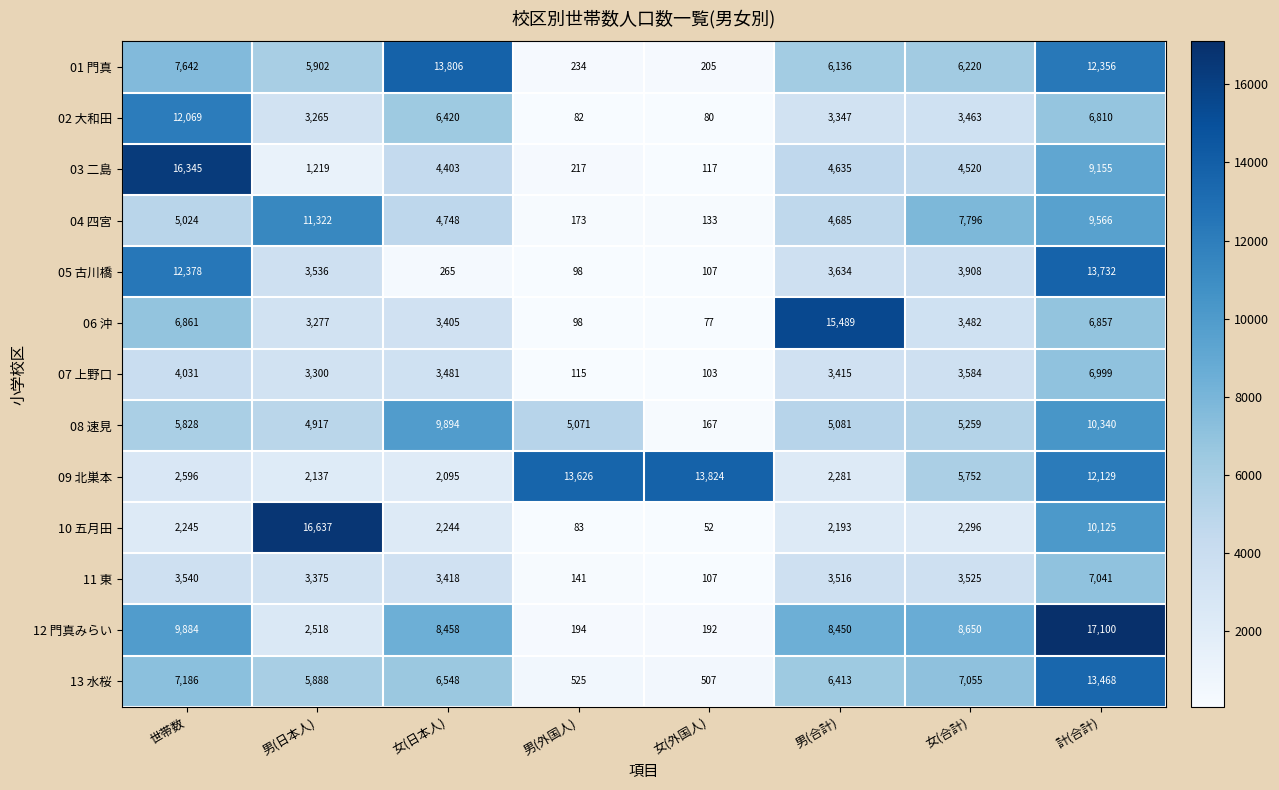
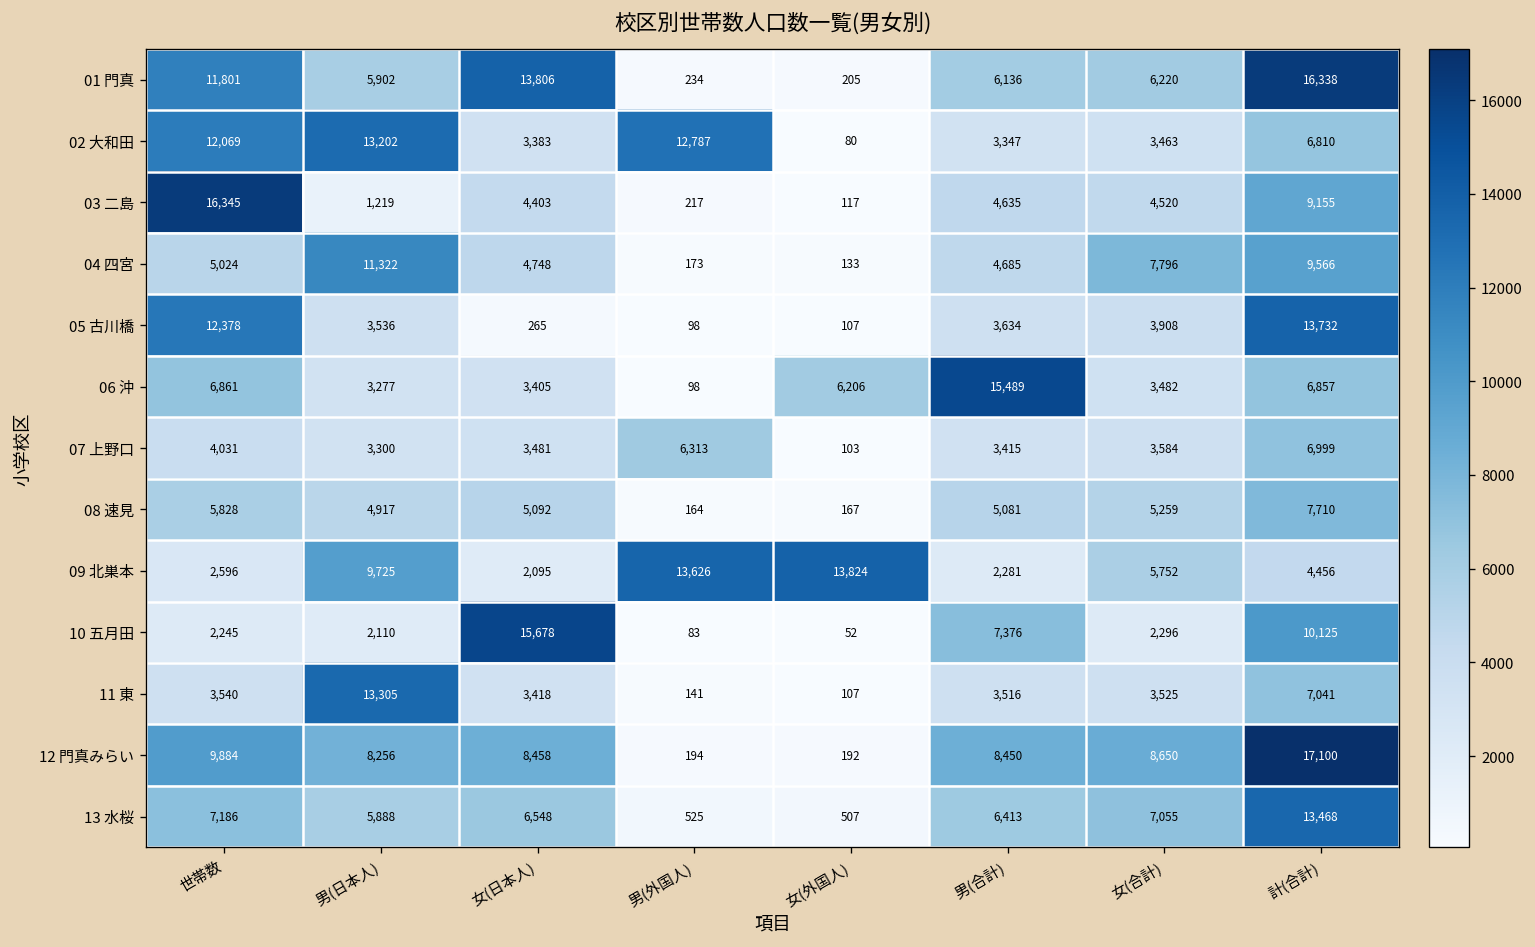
01 門真, 世帯数: 7,642 -> 11,801
01 門真, 計(合計): 12,356 -> 16,338
02 大和田, 男(日本人): 3,265 -> 13,202
02 大和田, 女(日本人): 6,420 -> 3,383
02 大和田, 男(外国人): 82 -> 12,787
06 沖, 女(外国人): 77 -> 6,206
07 上野口, 男(外国人): 115 -> 6,313
08 速見, 女(日本人): 9,894 -> 5,092
08 速見, 男(外国人): 5,071 -> 164
08 速見, 計(合計): 10,340 -> 7,710
09 北巣本, 男(日本人): 2,137 -> 9,725
09 北巣本, 計(合計): 12,129 -> 4,456
10 五月田, 男(日本人): 16,637 -> 2,110
10 五月田, 女(日本人): 2,244 -> 15,678
10 五月田, 男(合計): 2,193 -> 7,376
11 東, 男(日本人): 3,375 -> 13,305
12 門真みらい, 男(日本人): 2,518 -> 8,256
